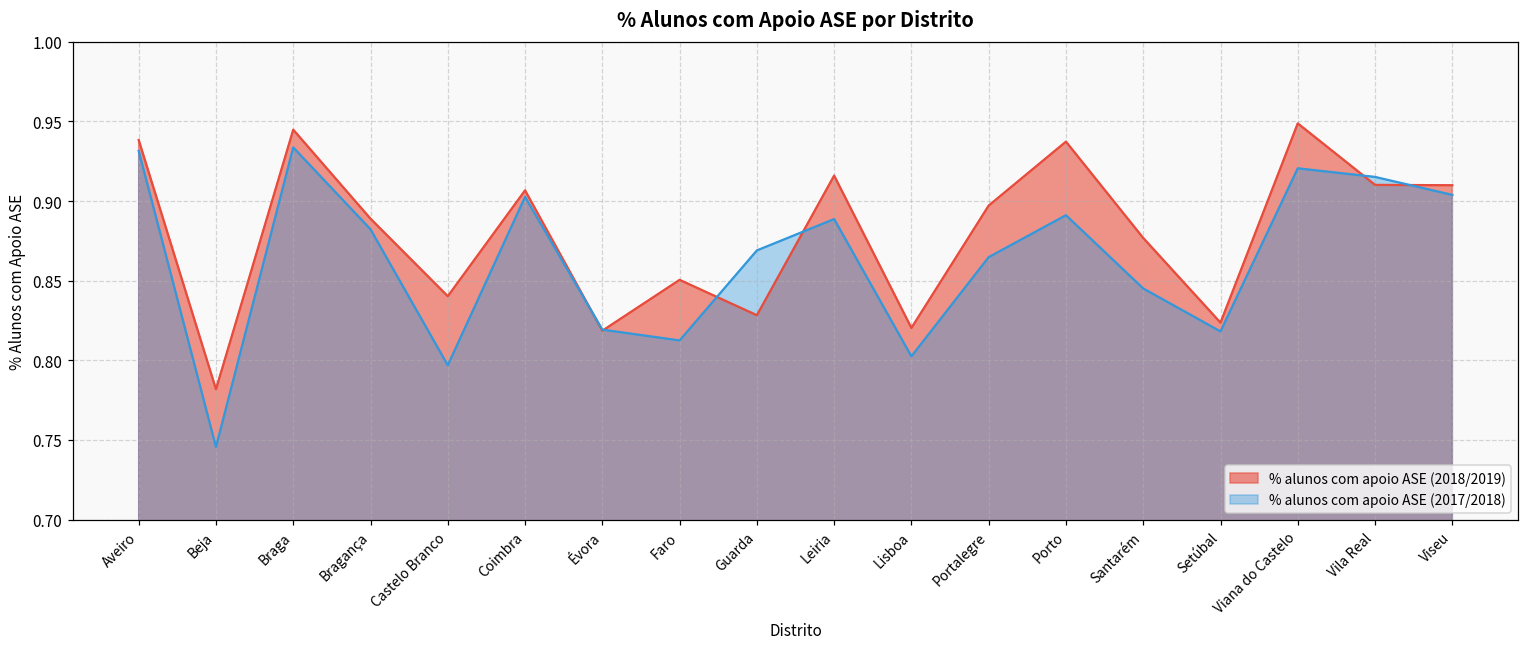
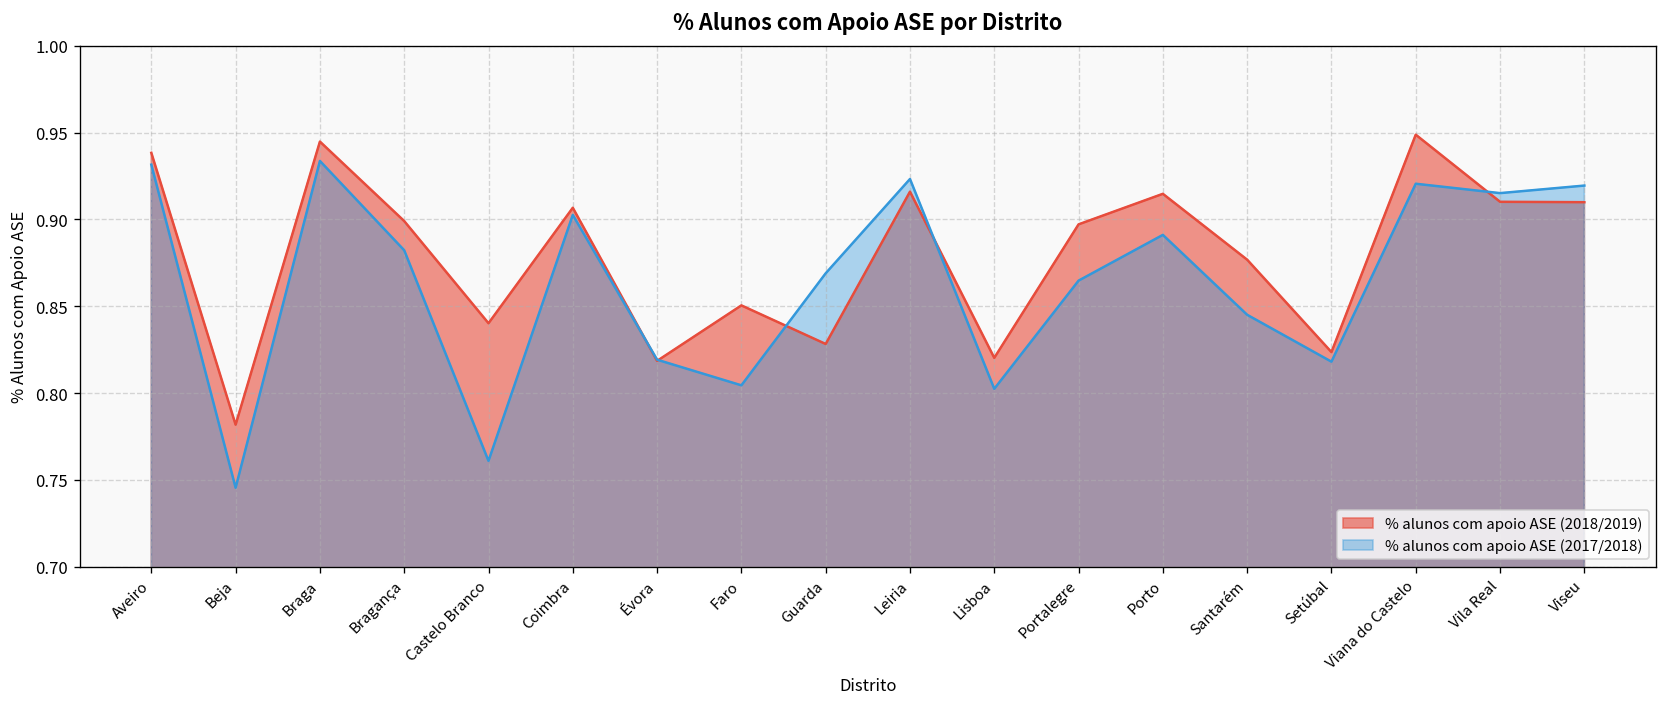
% alunos com apoio ASE (2018/2019), Bragança: 0.889 -> 0.899
% alunos com apoio ASE (2017/2018), Castelo Branco: 0.797 -> 0.761
% alunos com apoio ASE (2017/2018), Faro: 0.812 -> 0.804
% alunos com apoio ASE (2017/2018), Leiria: 0.889 -> 0.923
% alunos com apoio ASE (2018/2019), Porto: 0.937 -> 0.915
% alunos com apoio ASE (2017/2018), Viseu: 0.904 -> 0.919
